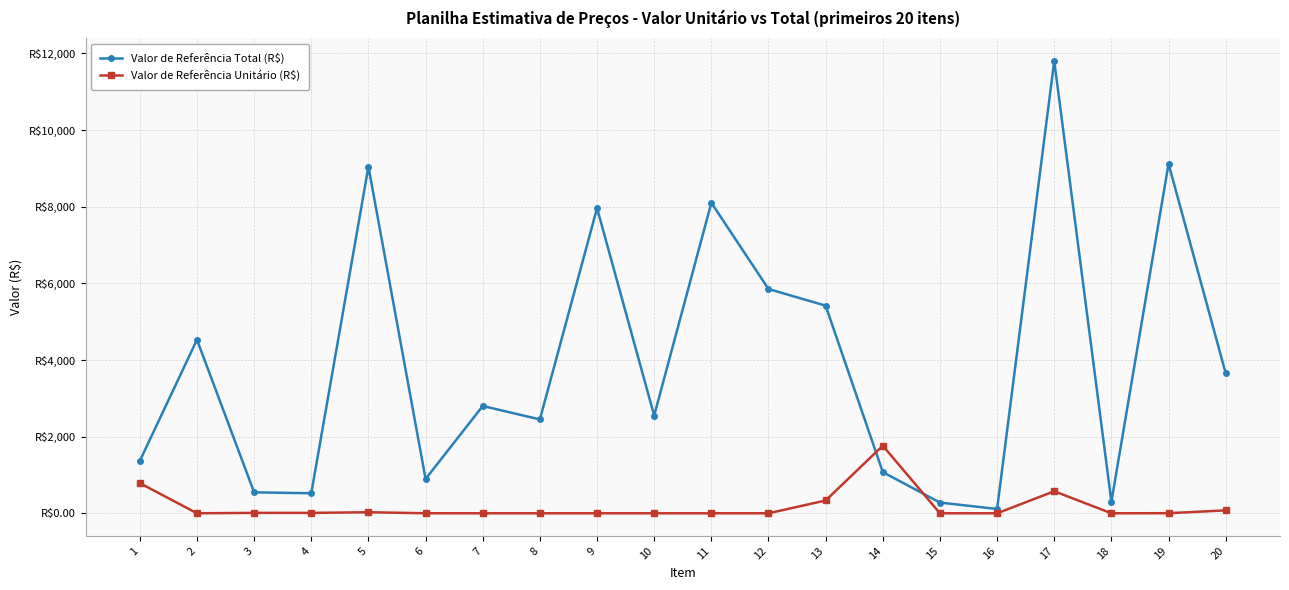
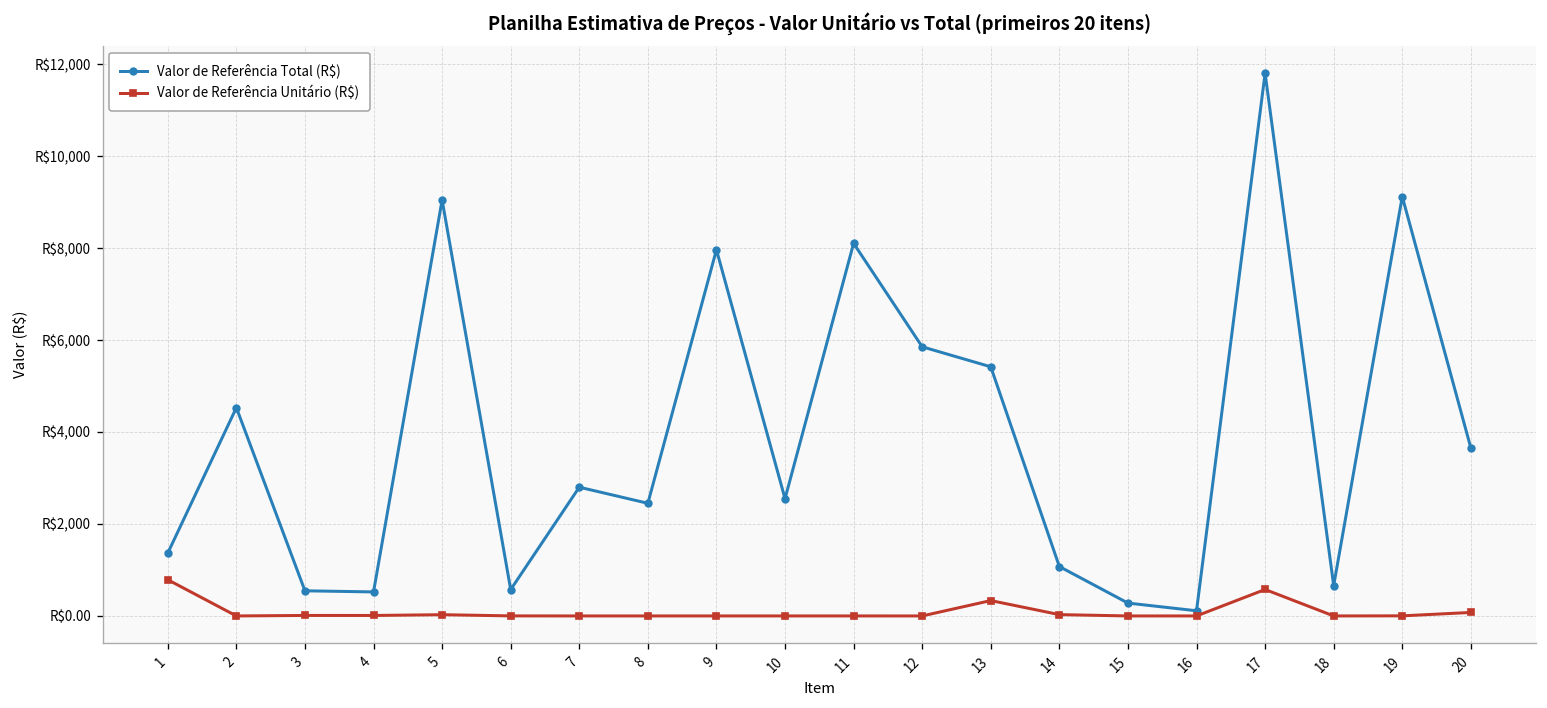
Valor de Referência Total (R$), 6: R$900 -> R$600
Valor de Referência Unitário (R$), 14: R$1,800 -> R$0
Valor de Referência Total (R$), 18: R$300 -> R$700
